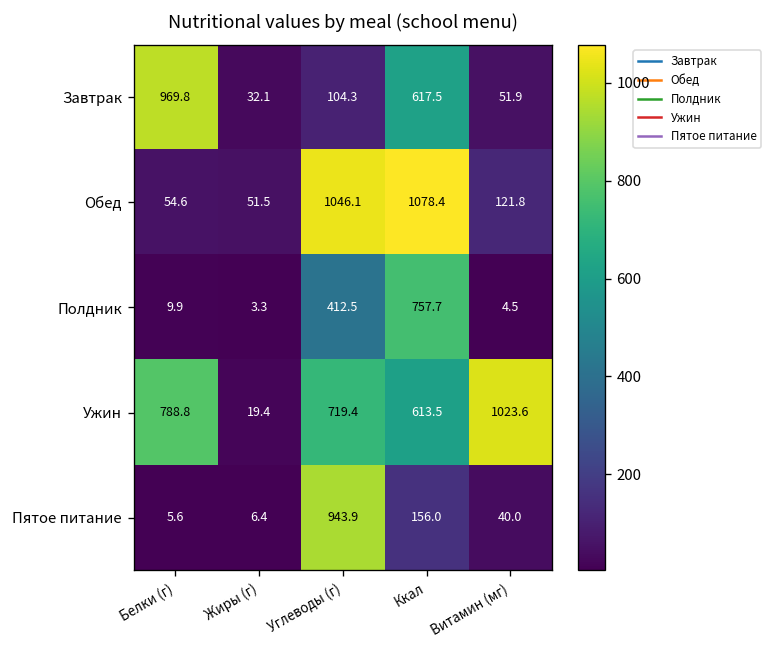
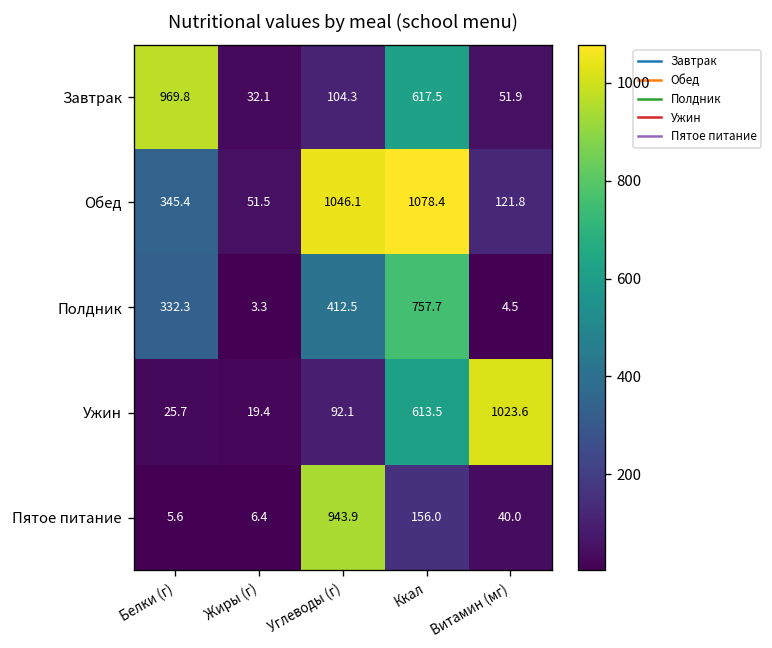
Обед, Белки (г): 54.6 -> 345.4
Полдник, Белки (г): 9.9 -> 332.3
Ужин, Белки (г): 788.8 -> 25.7
Ужин, Углеводы (г): 719.4 -> 92.1
